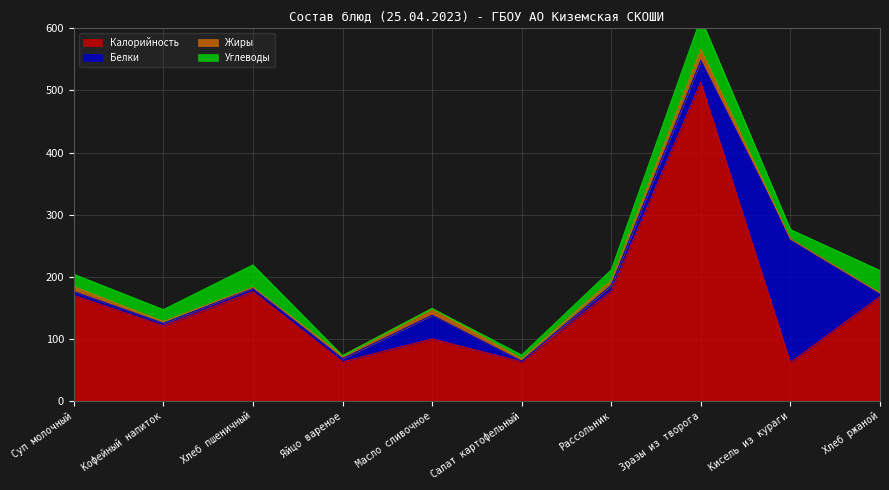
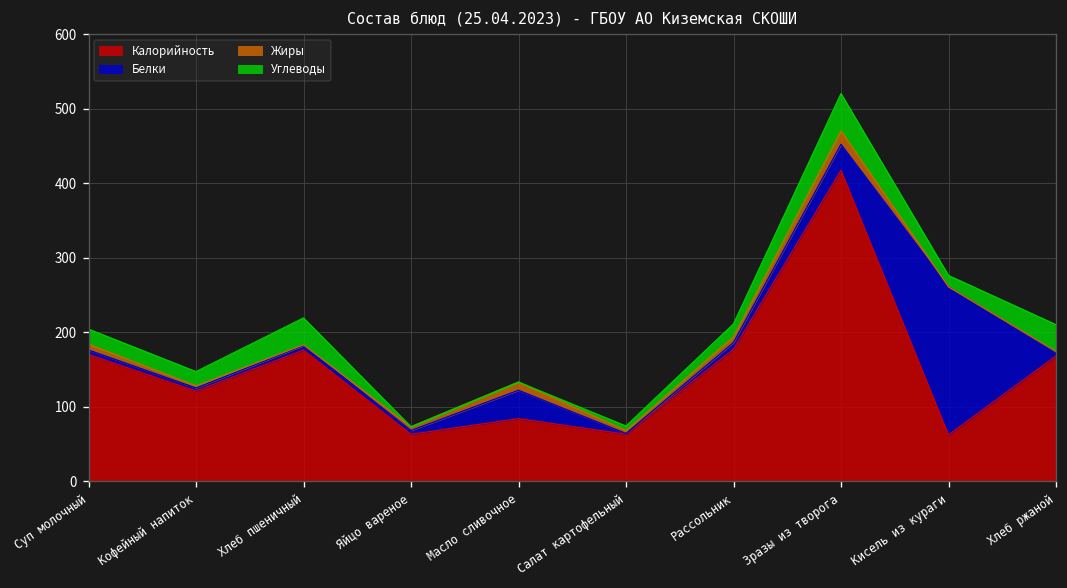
Калорийность, Масло сливочное: 100 -> 80
Калорийность, Зразы из творога: 510 -> 420
